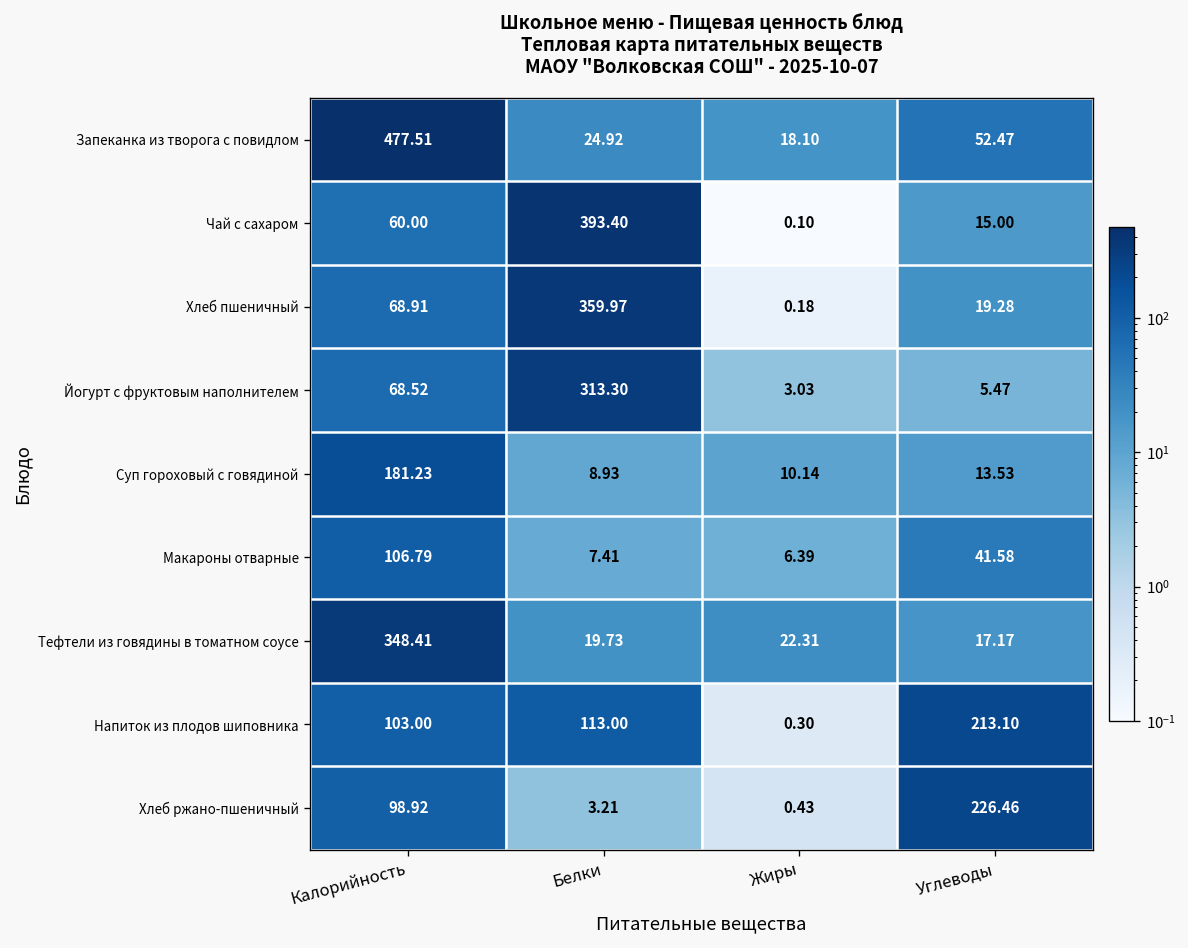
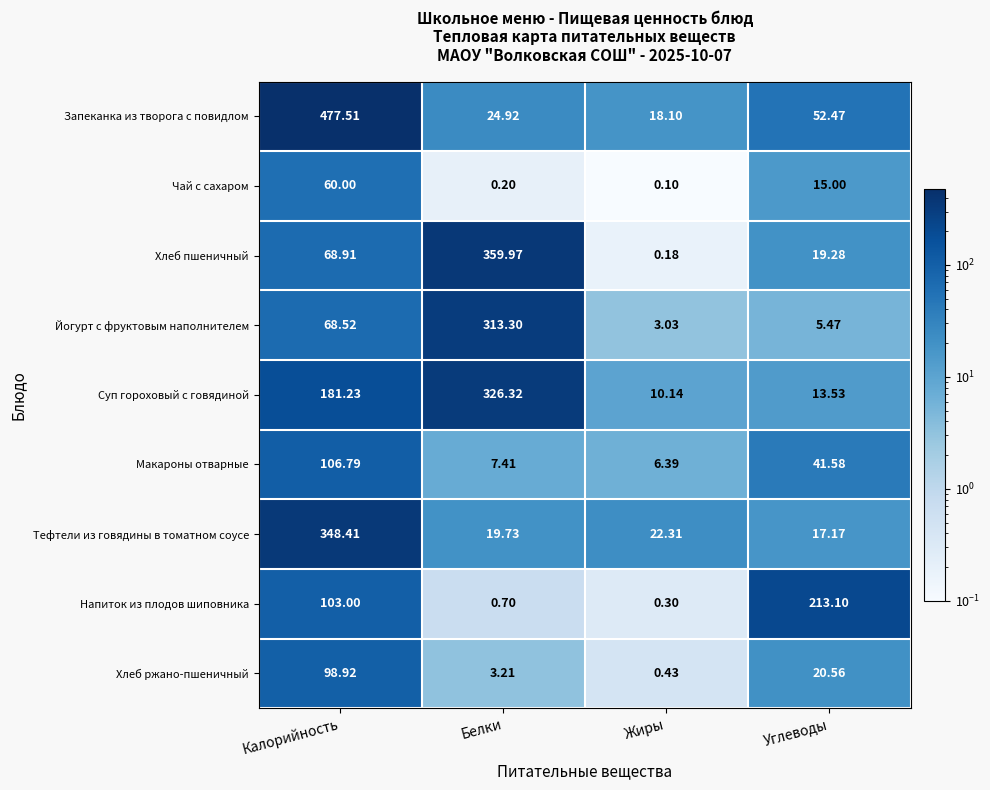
Чай с сахаром, Белки: 393.40 -> 0.20
Суп гороховый с говядиной, Белки: 8.93 -> 326.32
Напиток из плодов шиповника, Белки: 113.00 -> 0.70
Хлеб ржано-пшеничный, Углеводы: 226.46 -> 20.56
